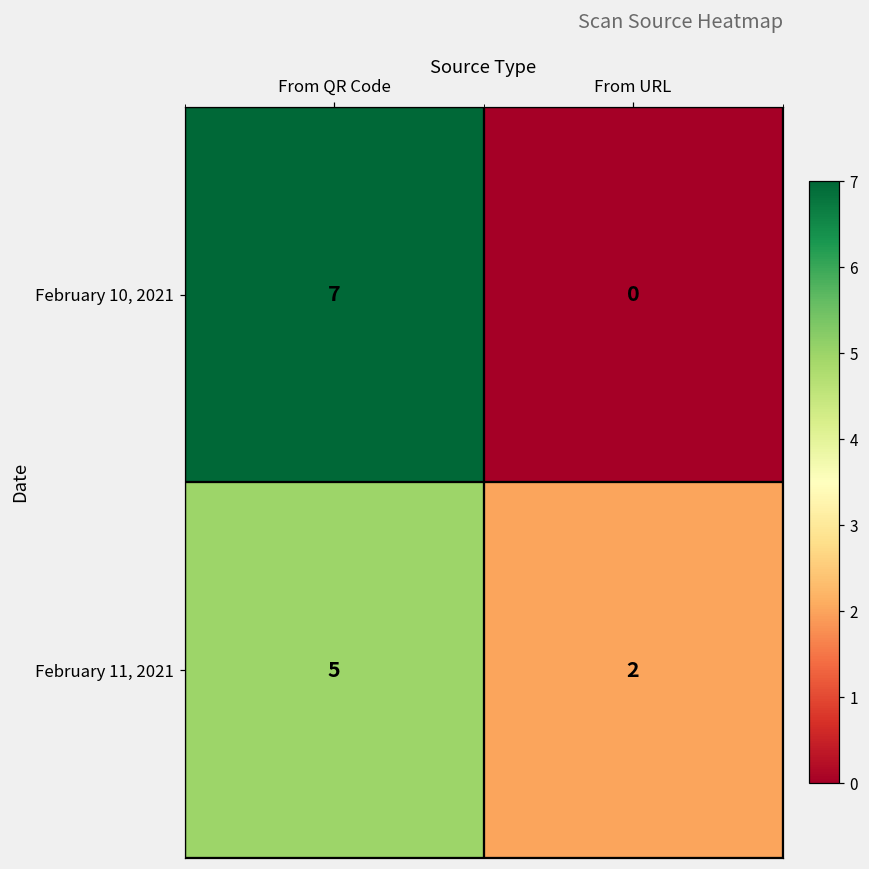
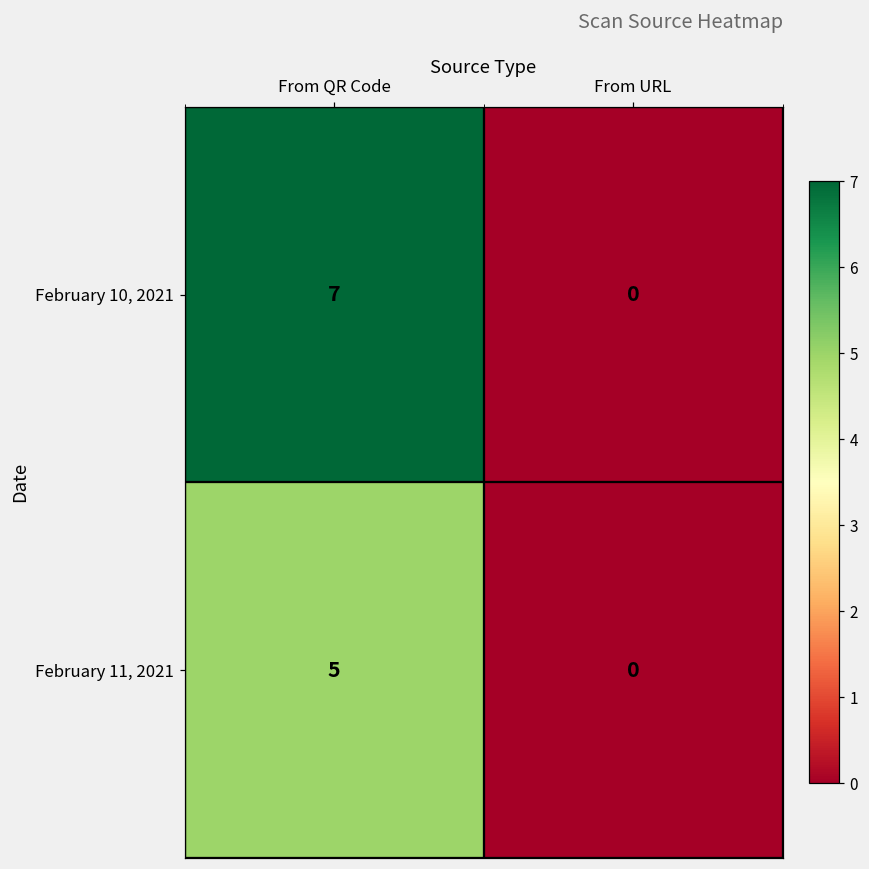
February 11, 2021, From URL: 2 -> 0
